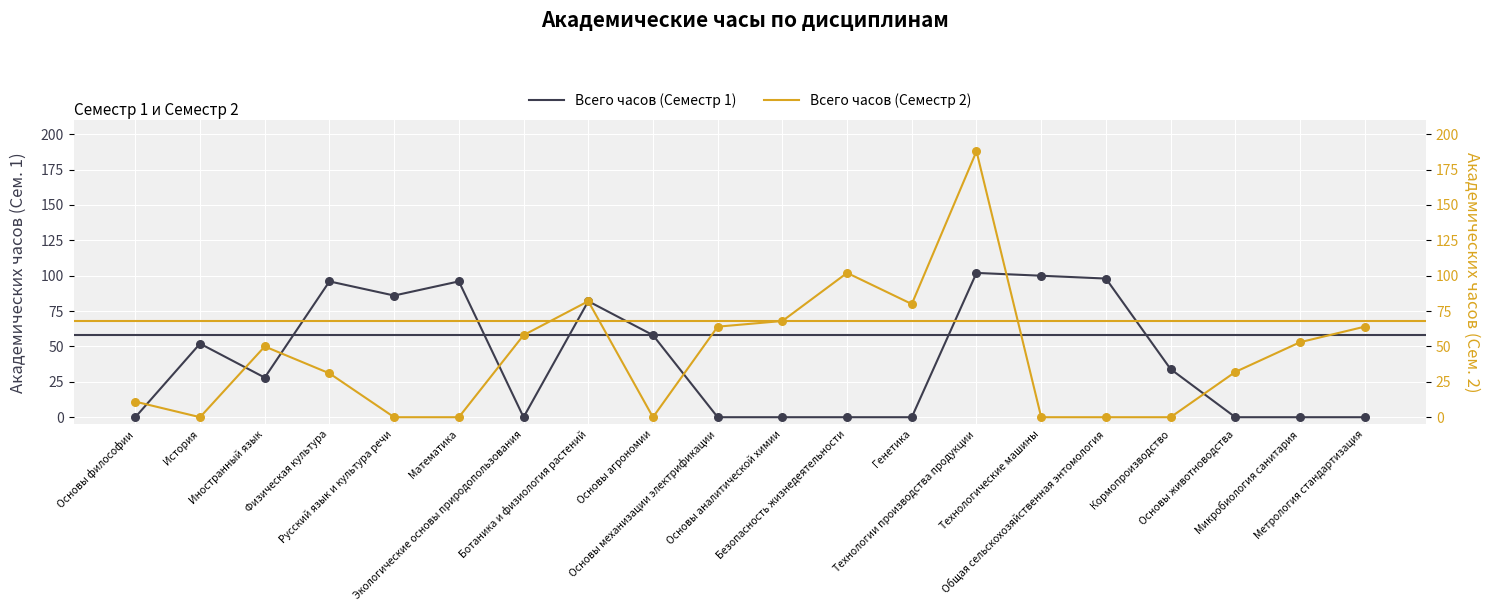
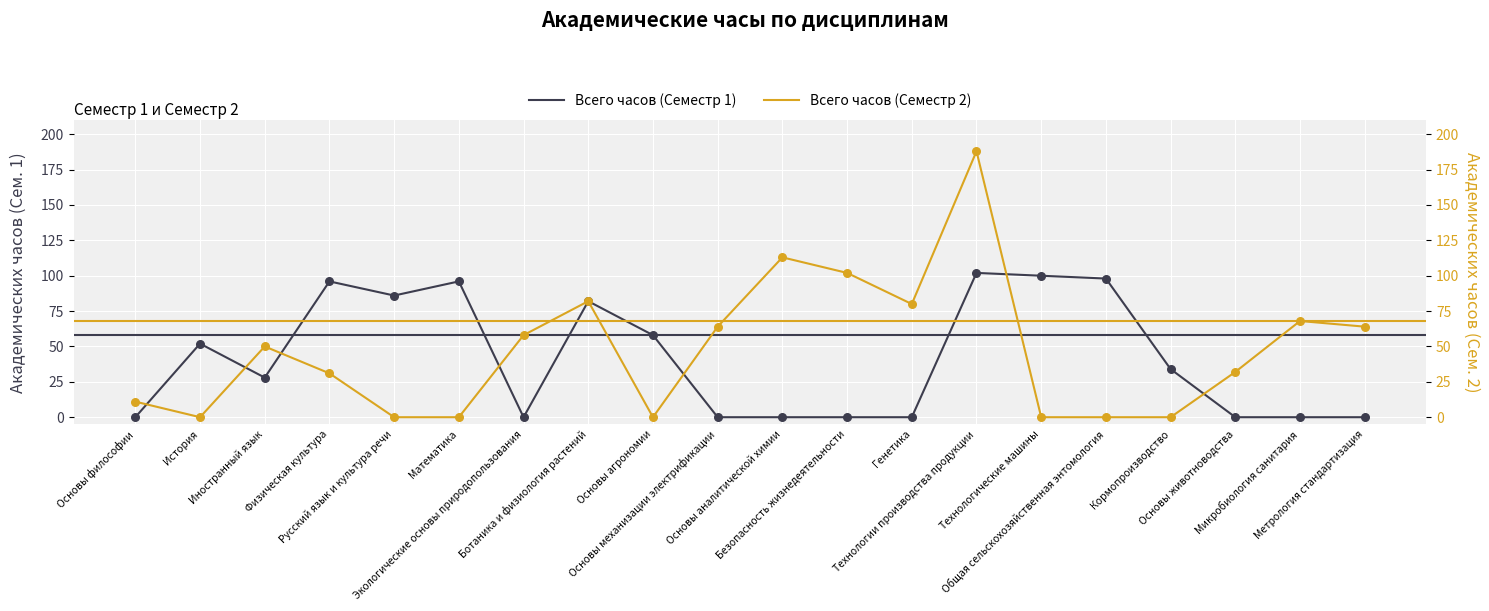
Всего часов (Семестр 2), Основы аналитической химии: 68 -> 113
Всего часов (Семестр 2), Микробиология санитария: 53 -> 68
